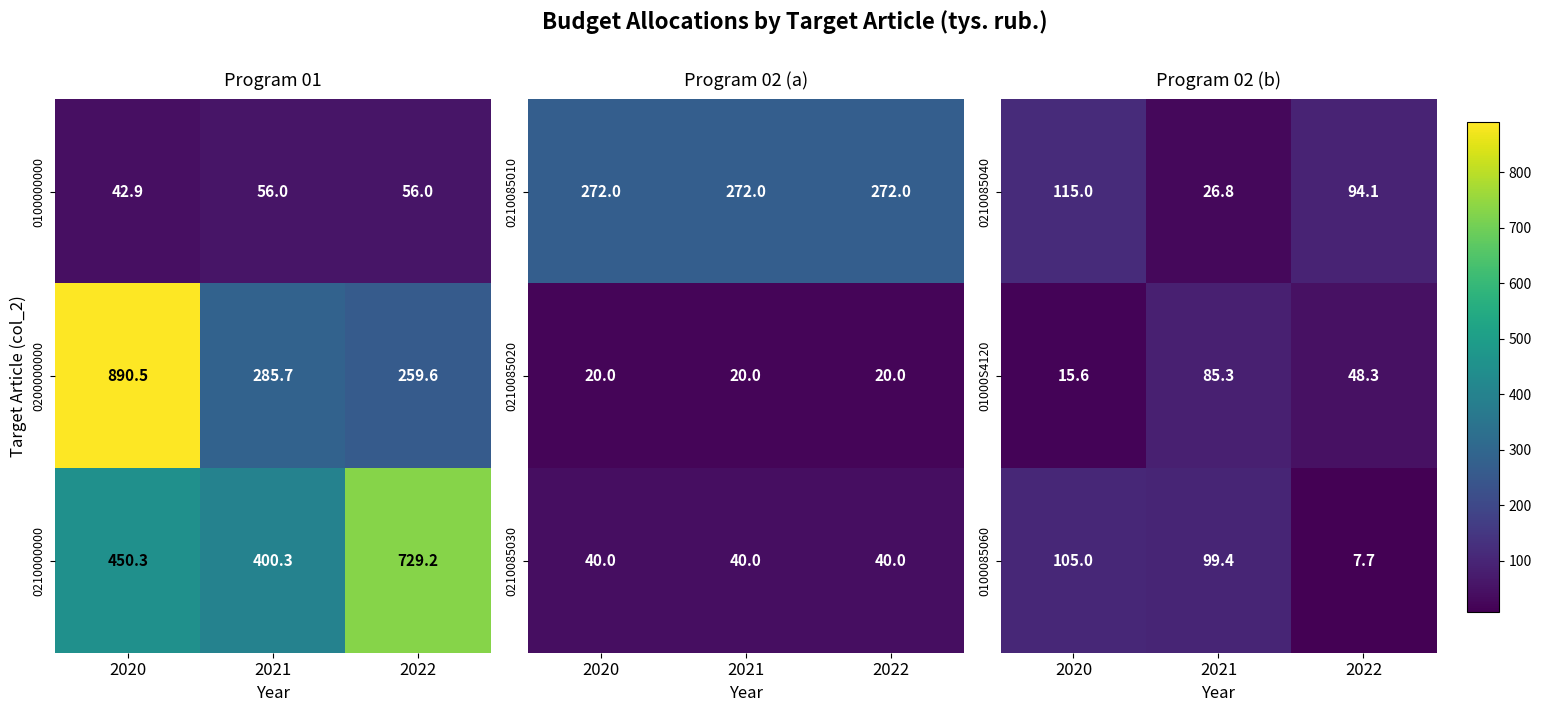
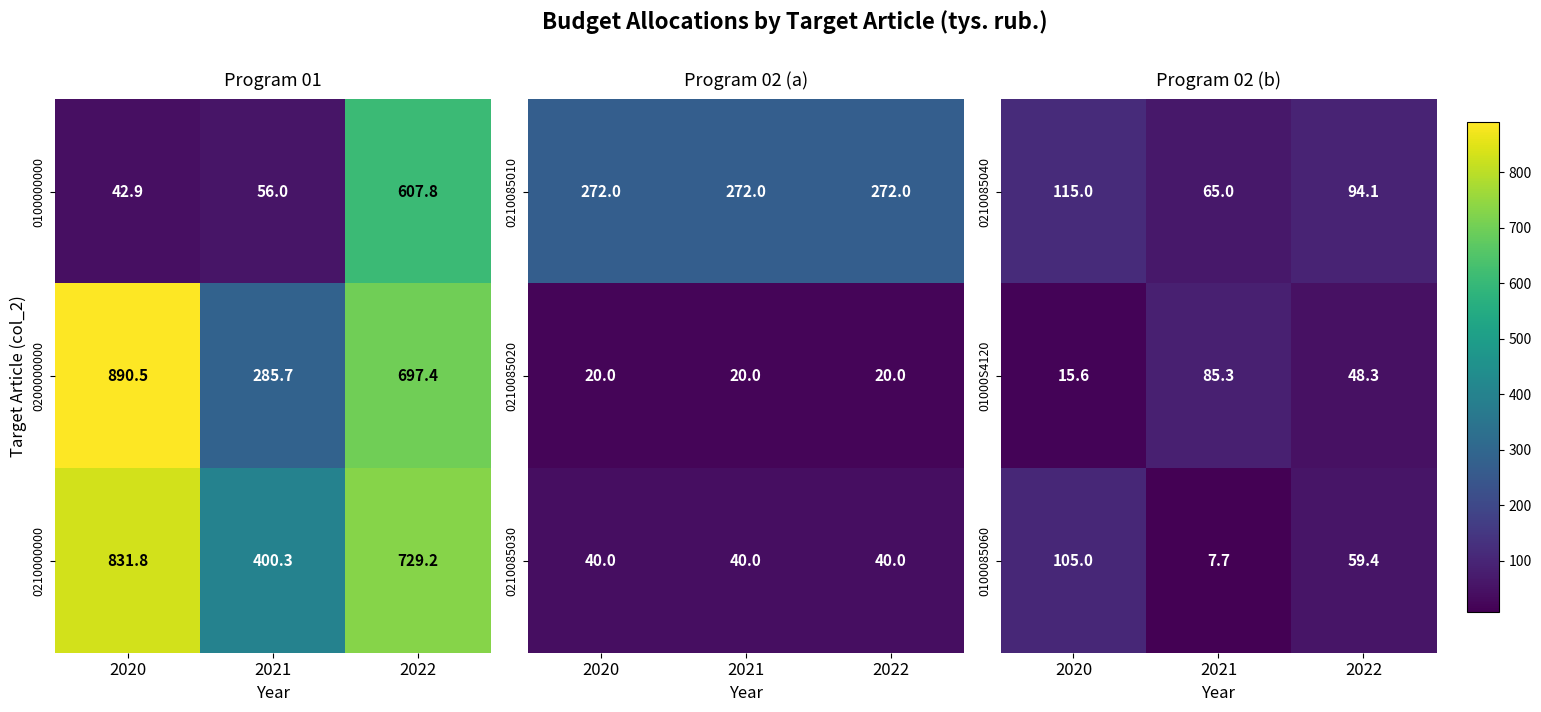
Program 01, 0100000000, 2022: 56.0 -> 607.8
Program 01, 0200000000, 2022: 259.6 -> 697.4
Program 01, 0210000000, 2020: 450.3 -> 831.8
Program 02 (b), 0210085040, 2021: 26.8 -> 65.0
Program 02 (b), 0100085060, 2021: 99.4 -> 7.7
Program 02 (b), 0100085060, 2022: 7.7 -> 59.4
